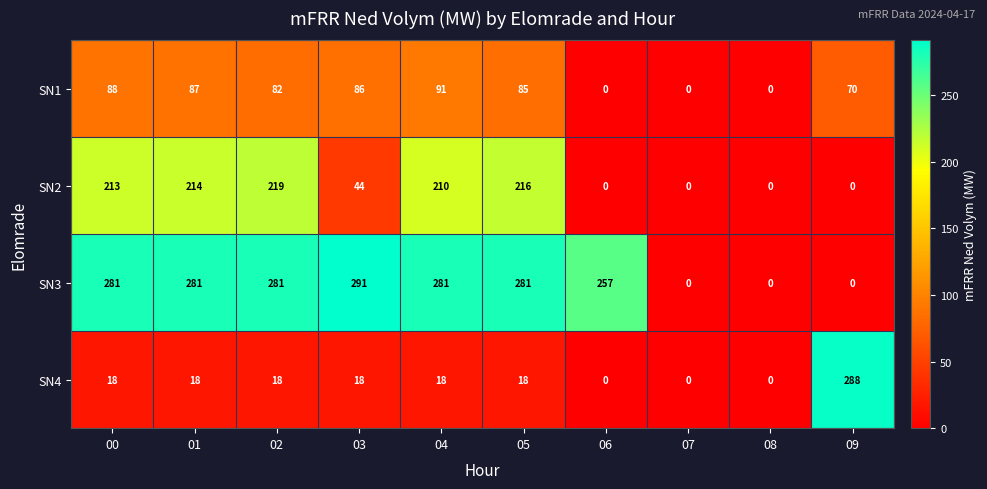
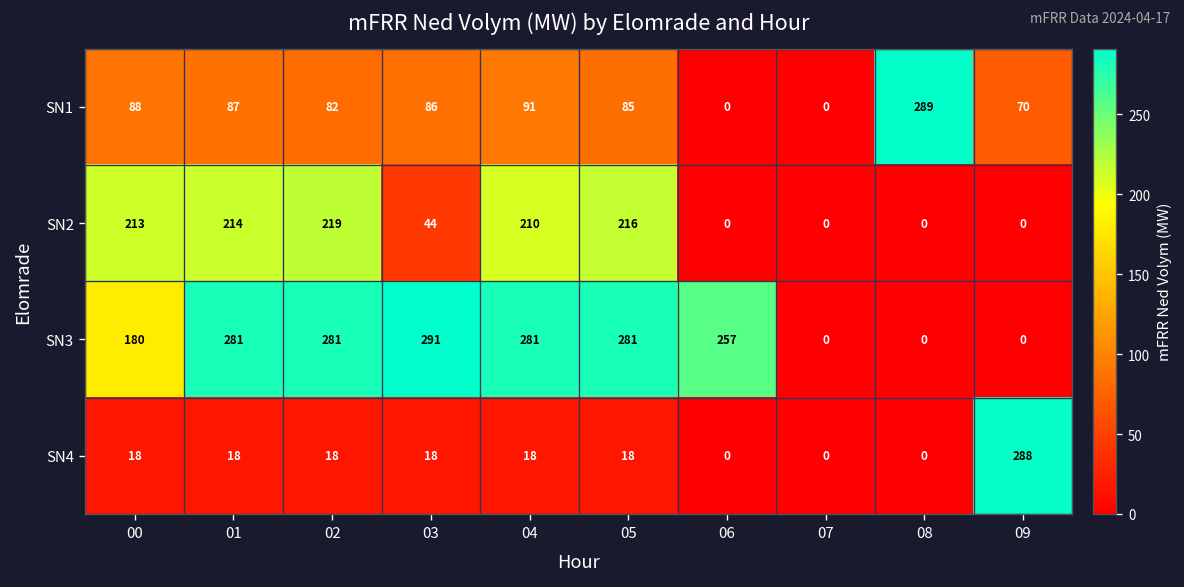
SN1, 08: 0 -> 289
SN3, 00: 281 -> 180
